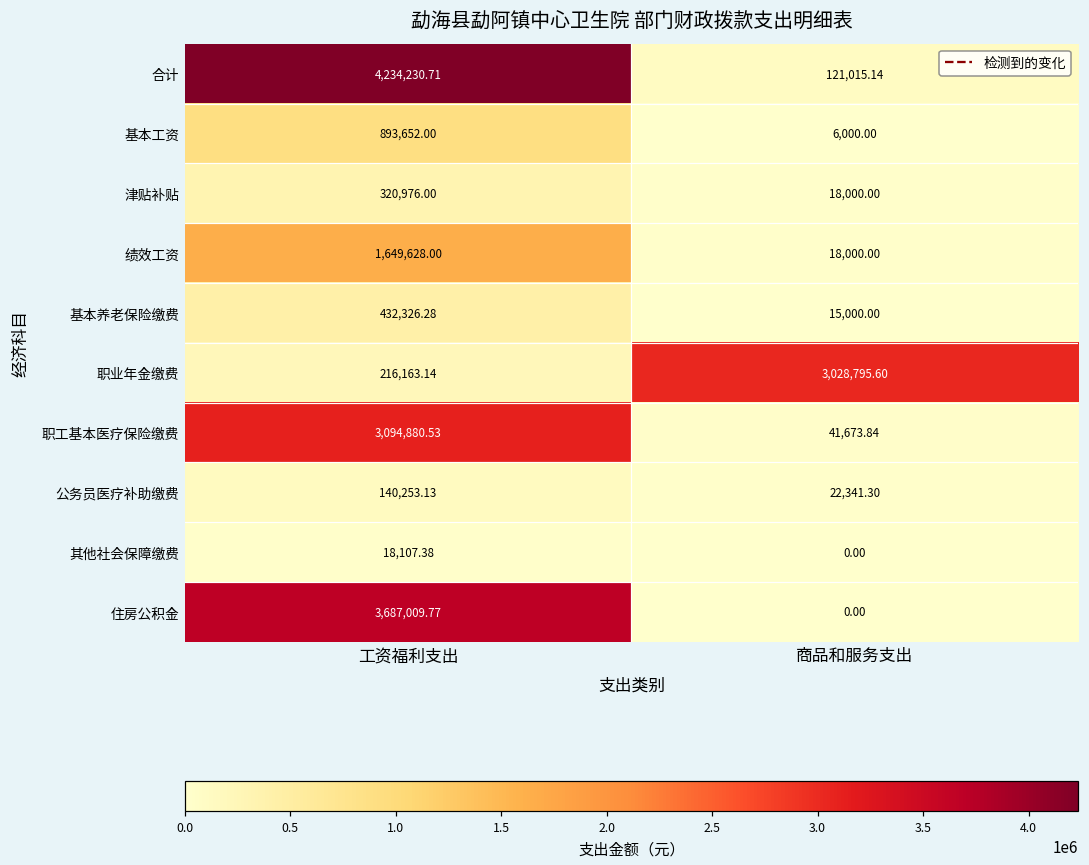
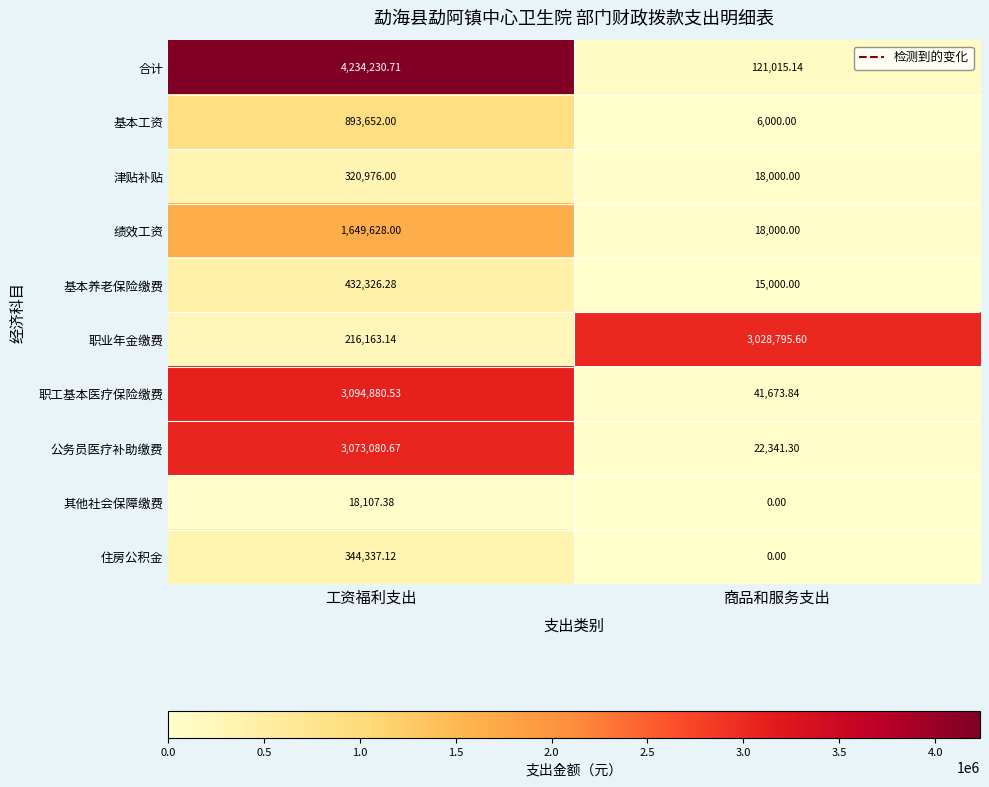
公务员医疗补助缴费, 工资福利支出: 140,253.13 -> 3,073,080.67
住房公积金, 工资福利支出: 3,687,009.77 -> 344,337.12
